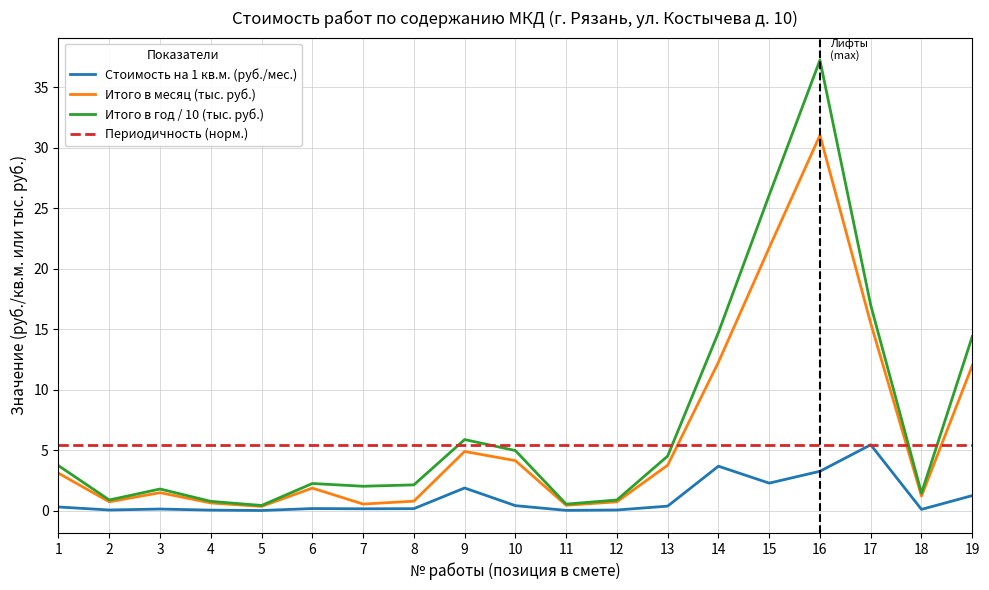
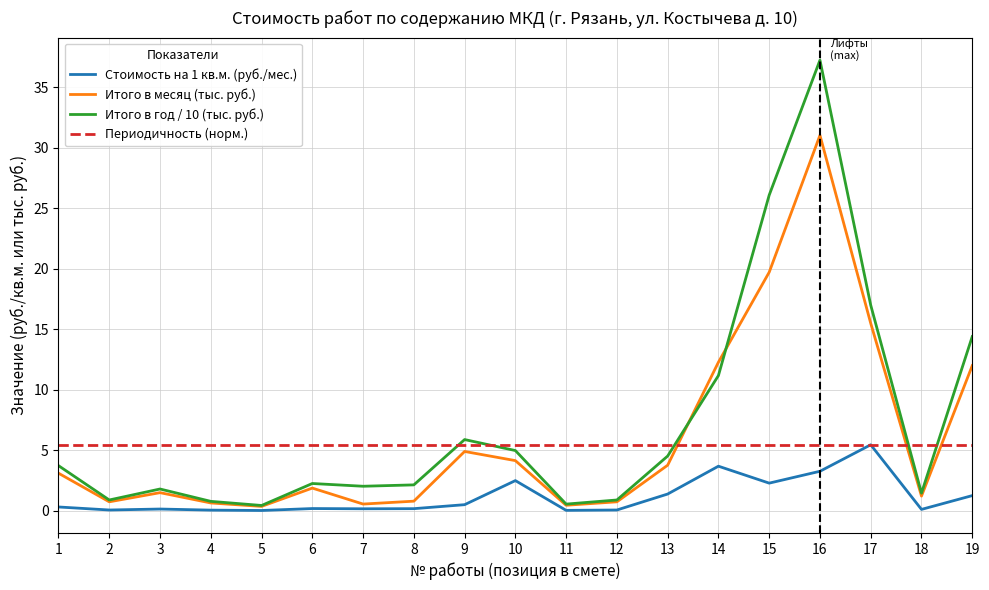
Стоимость на 1 кв.м. (руб./мес.), 9: 1.9 -> 0.5
Стоимость на 1 кв.м. (руб./мес.), 10: 0.4 -> 2.5
Стоимость на 1 кв.м. (руб./мес.), 13: 0.4 -> 1.4
Итого в год / 10 (тыс. руб.), 14: 14.8 -> 11.2
Итого в месяц (тыс. руб.), 15: 21.8 -> 19.7
